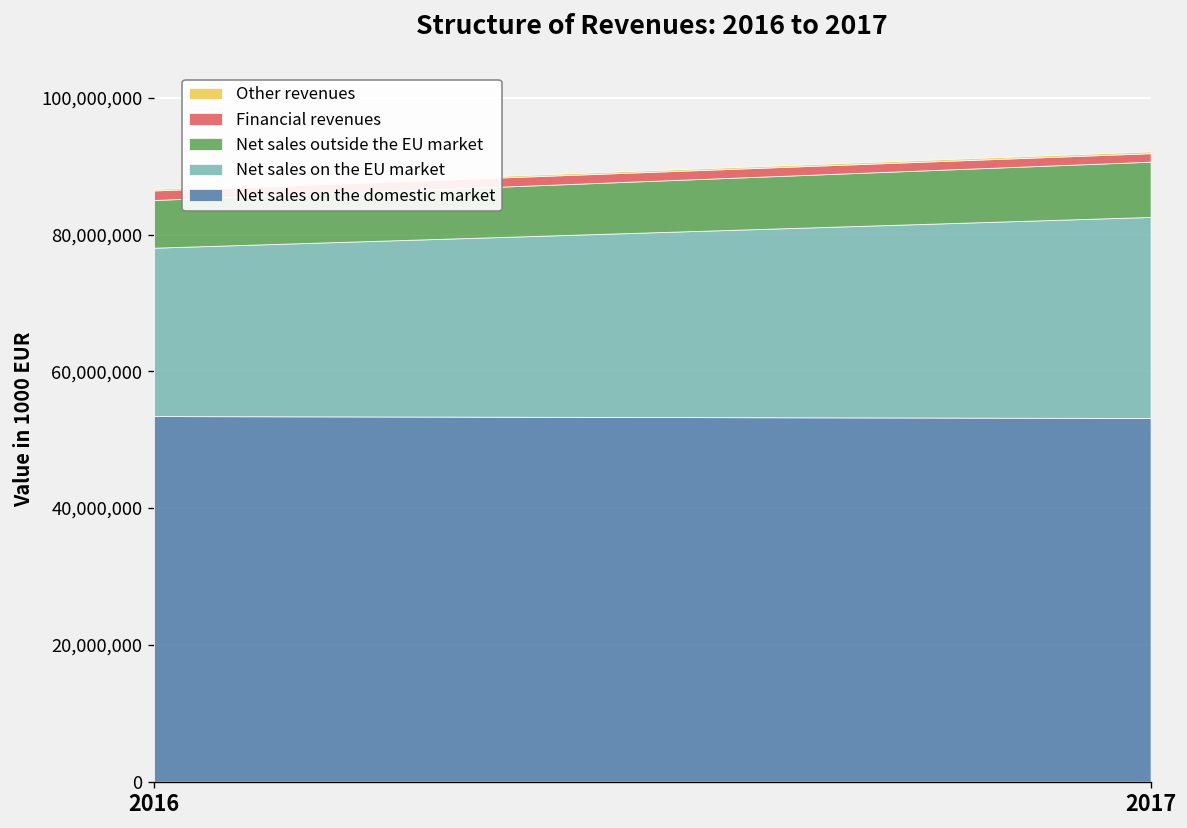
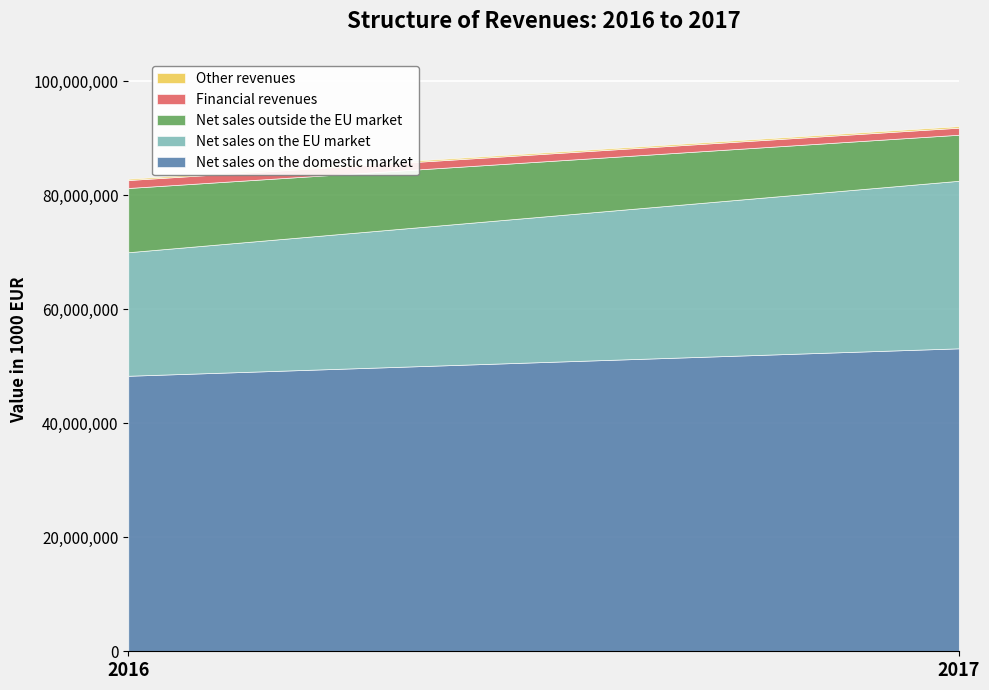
Net sales on the domestic market, 2016: 53,000,000 -> 48,000,000
Net sales on the EU market, 2016: 25,000,000 -> 22,000,000
Net sales outside the EU market, 2016: 7,000,000 -> 11,000,000
